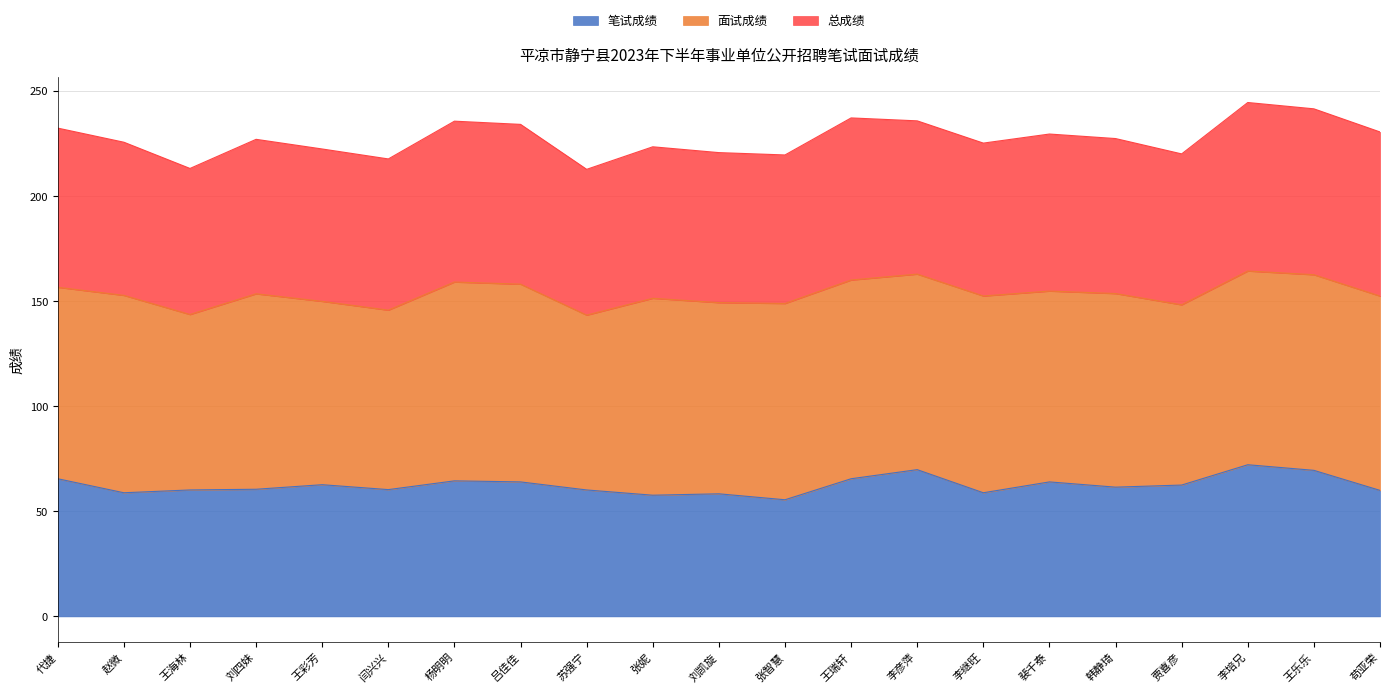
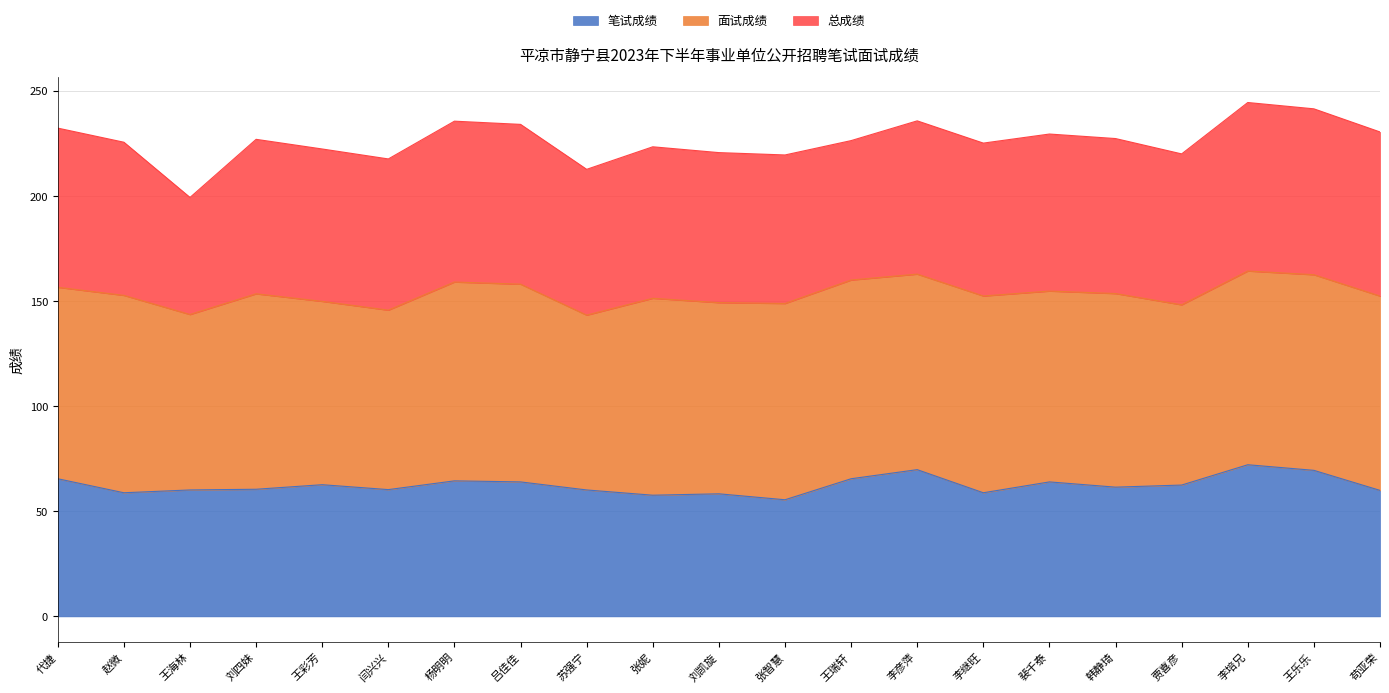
总成绩, 王海林: 70 -> 56
总成绩, 王瑞轩: 77 -> 66
